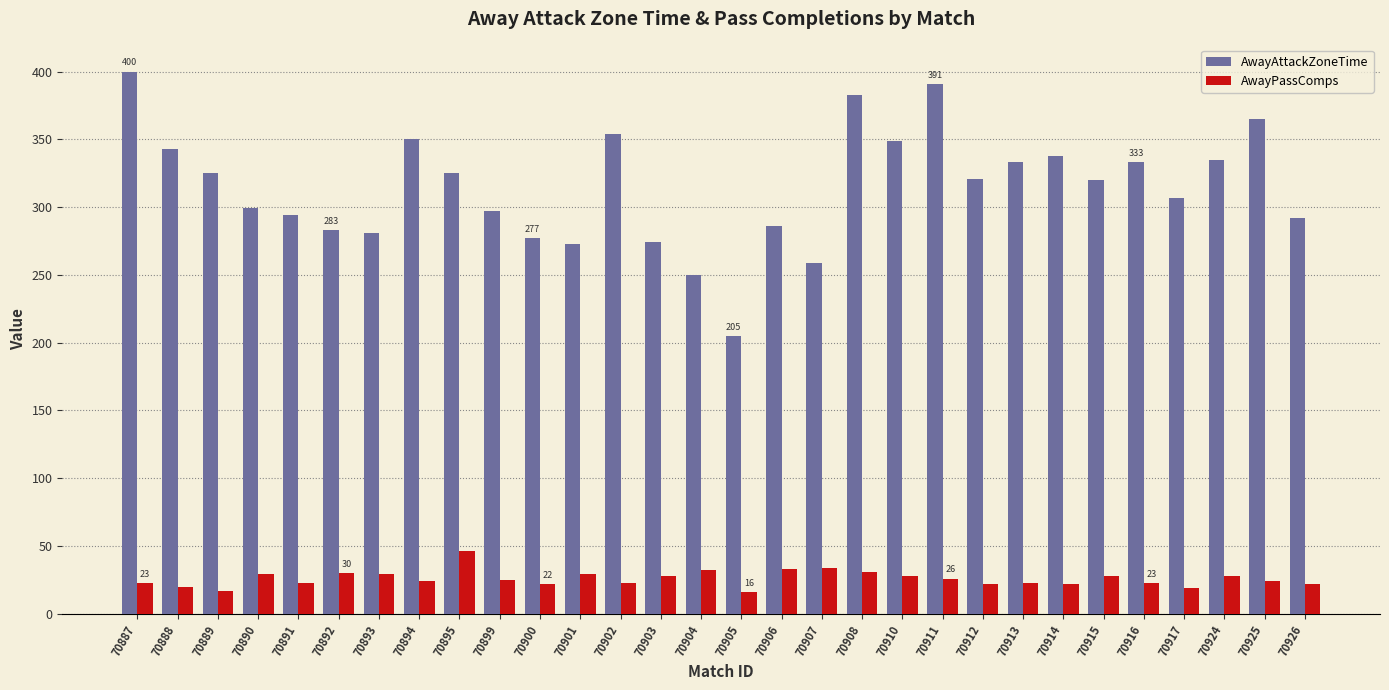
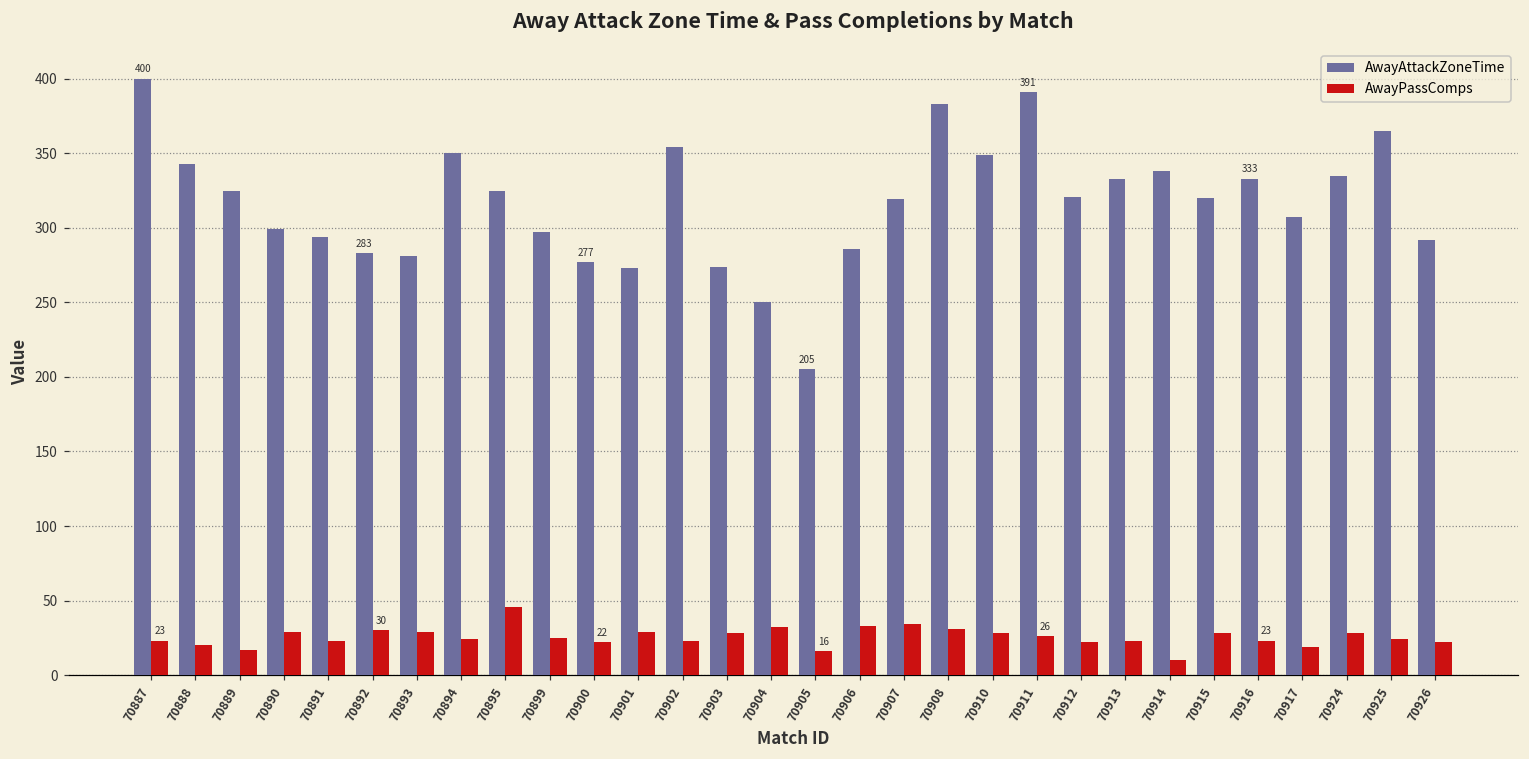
AwayAttackZoneTime, 70907: 259 -> 319
AwayPassComps, 70914: 22 -> 10
